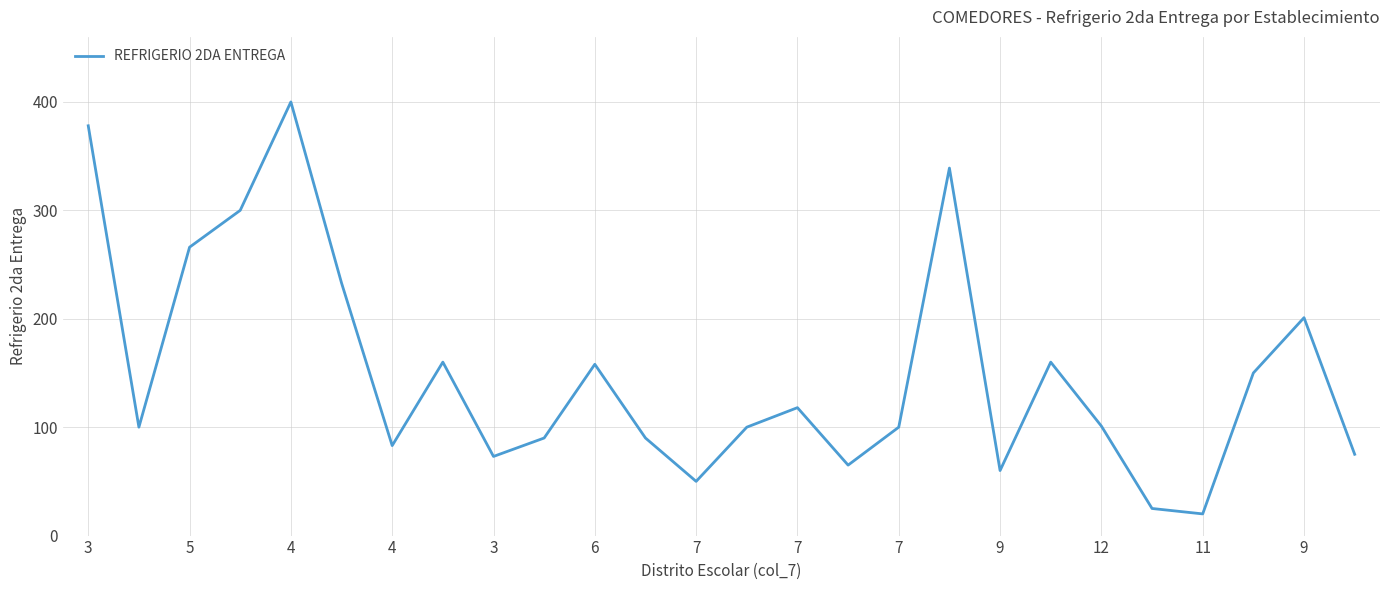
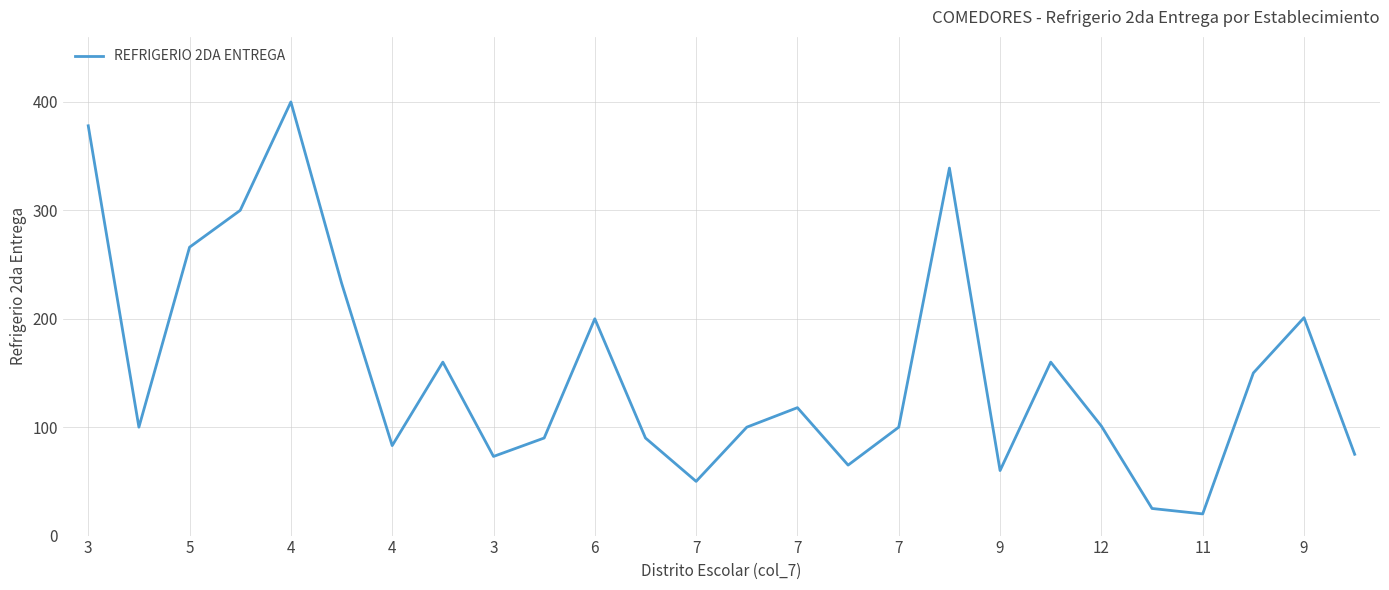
6: 158 -> 200
